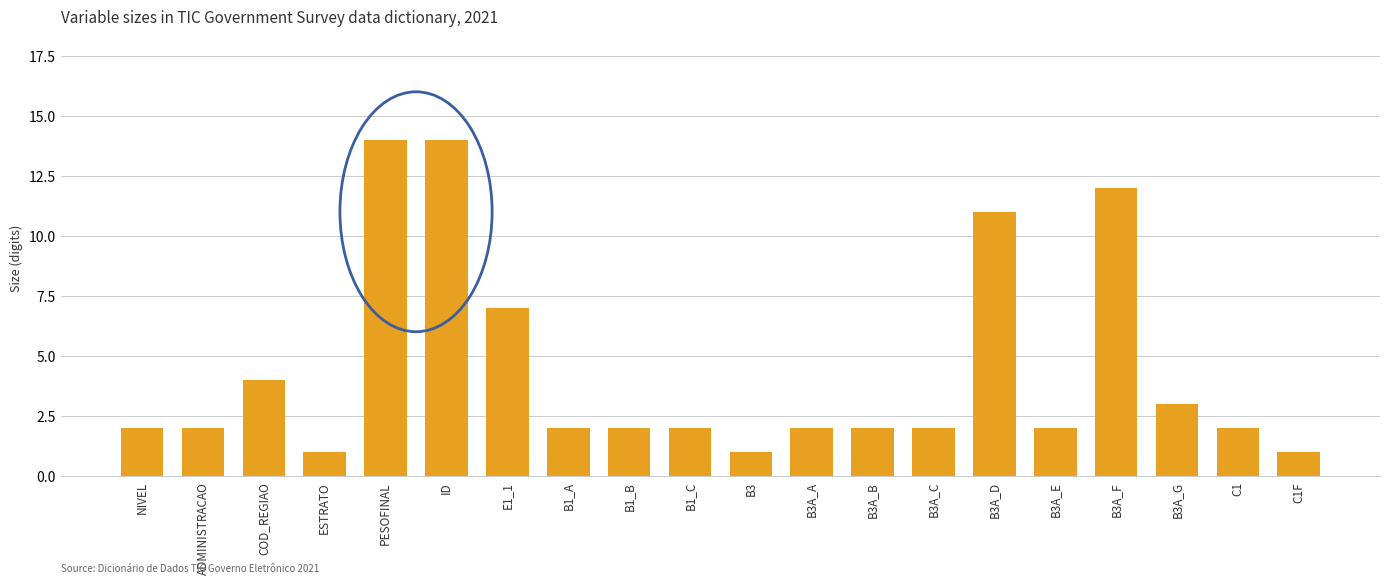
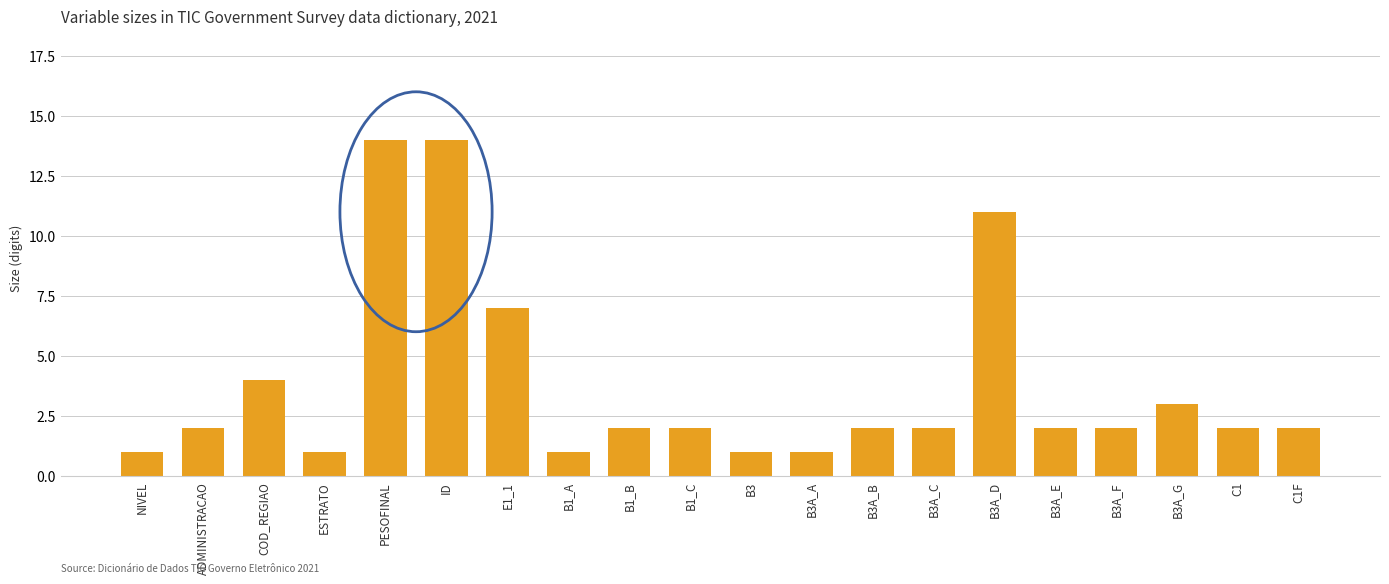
NIVEL: 2 -> 1
B1_A: 2 -> 1
B3A_A: 2 -> 1
B3A_F: 12 -> 2
C1F: 1 -> 2
